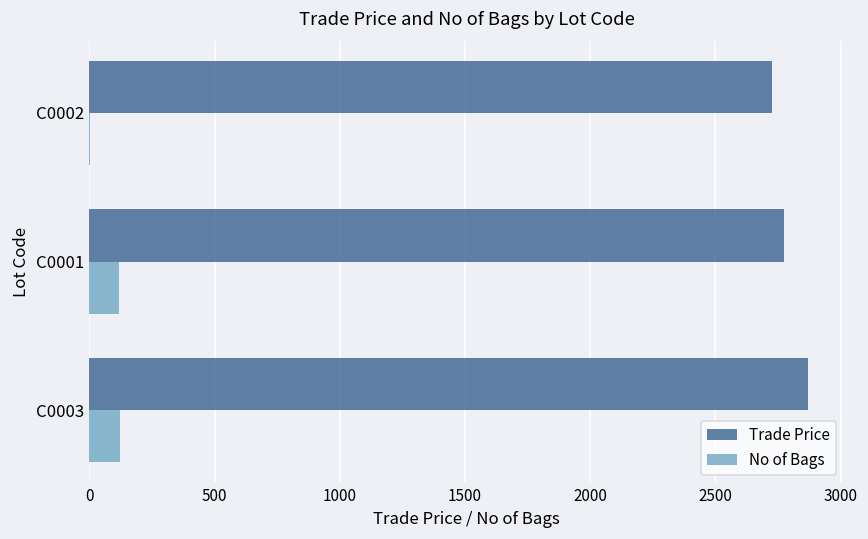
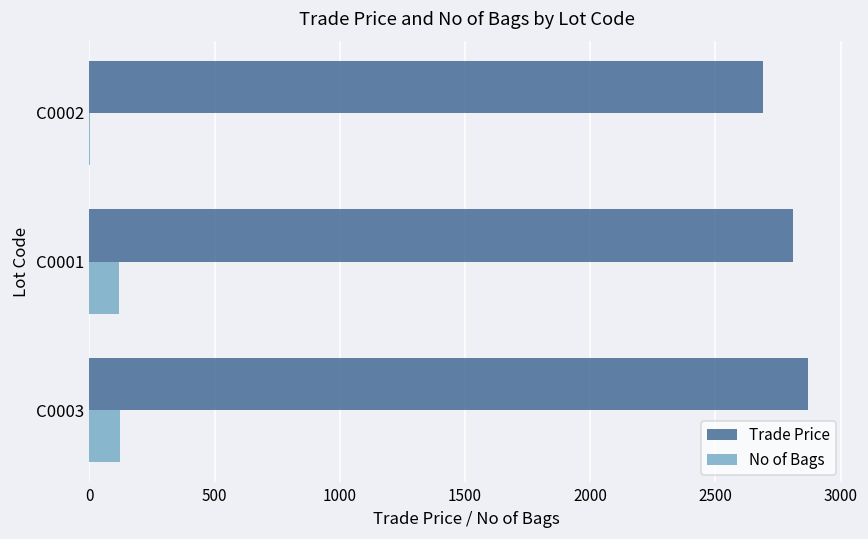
Trade Price, C0002: 2730 -> 2690
Trade Price, C0001: 2770 -> 2810
